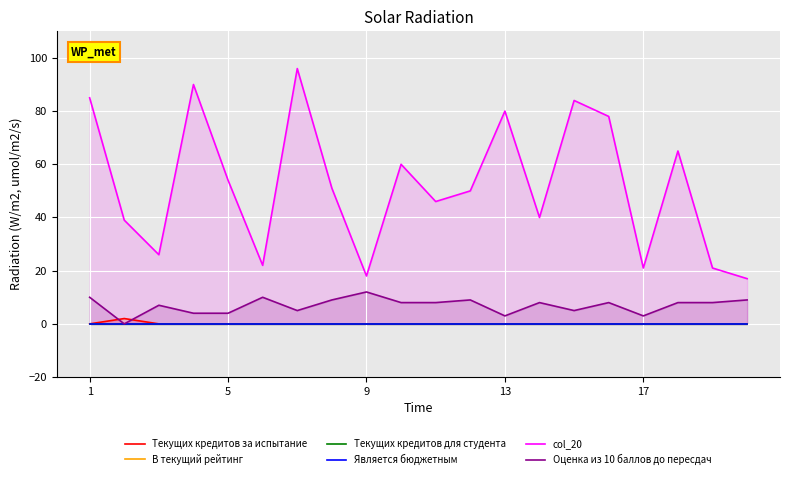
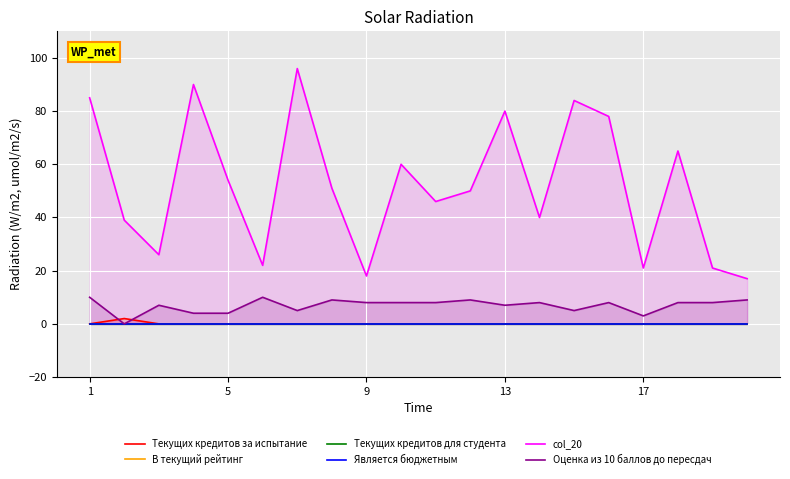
Оценка из 10 баллов до пересдач, 9: 12 -> 8
Оценка из 10 баллов до пересдач, 13: 3 -> 7
